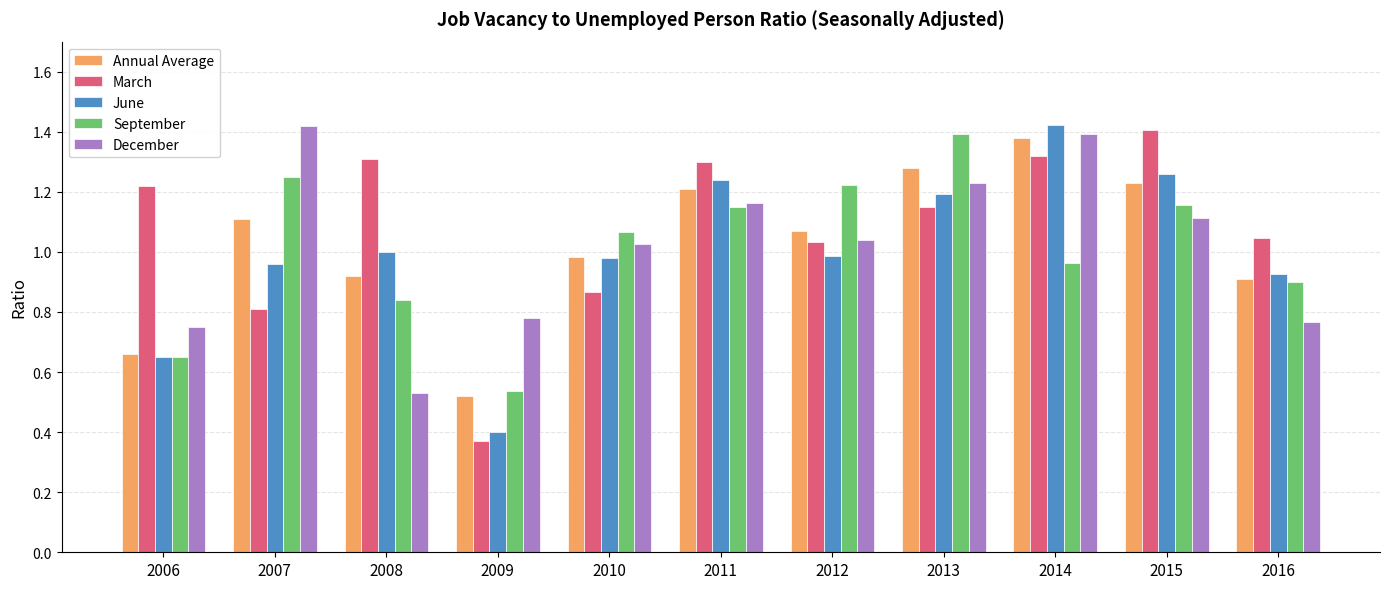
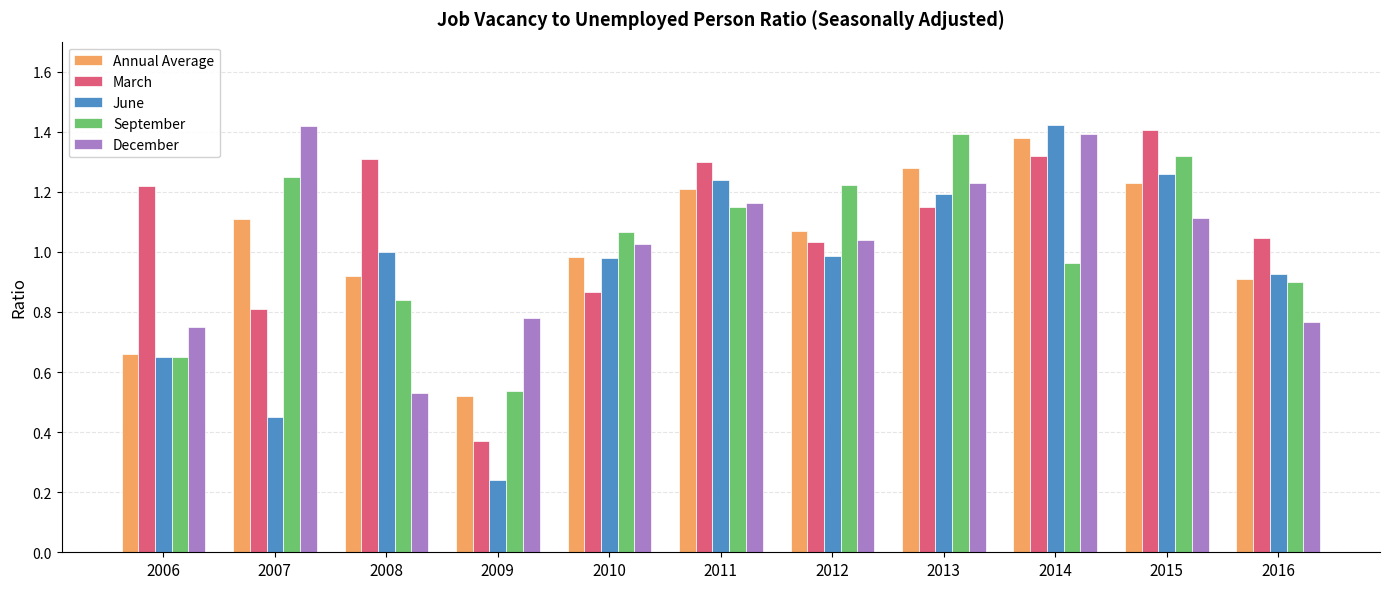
June, 2007: 0.96 -> 0.45
June, 2009: 0.40 -> 0.24
September, 2015: 1.16 -> 1.32
